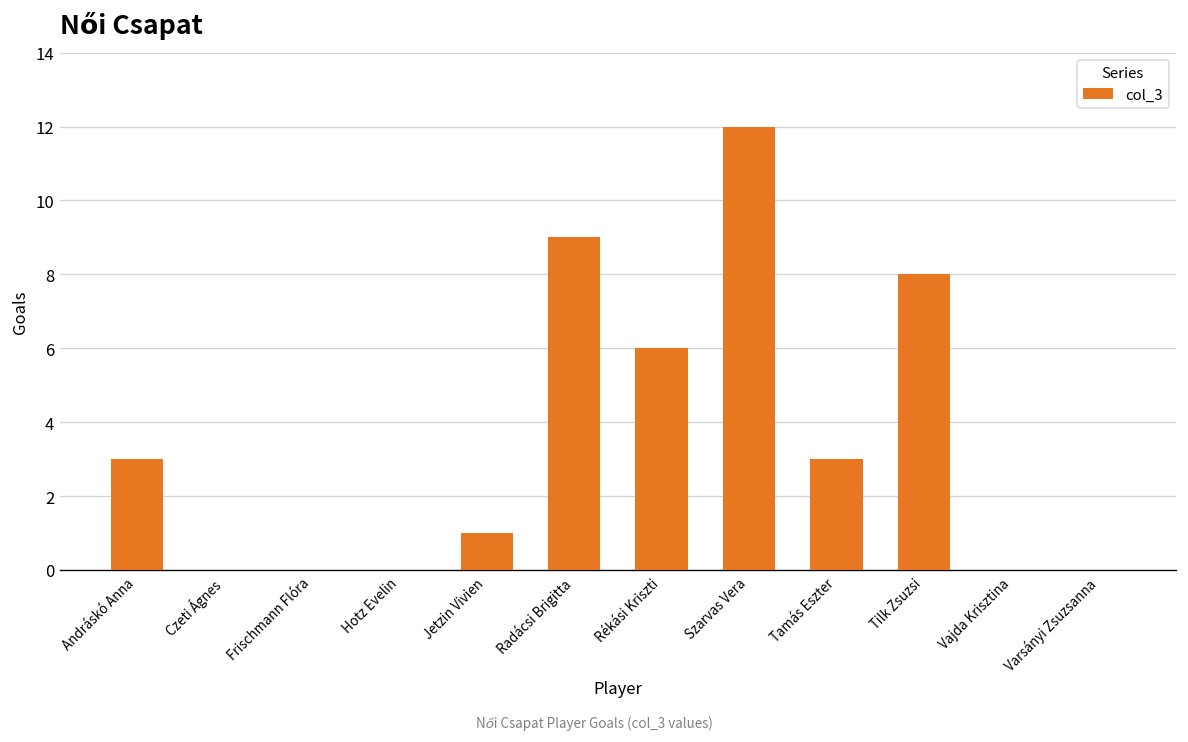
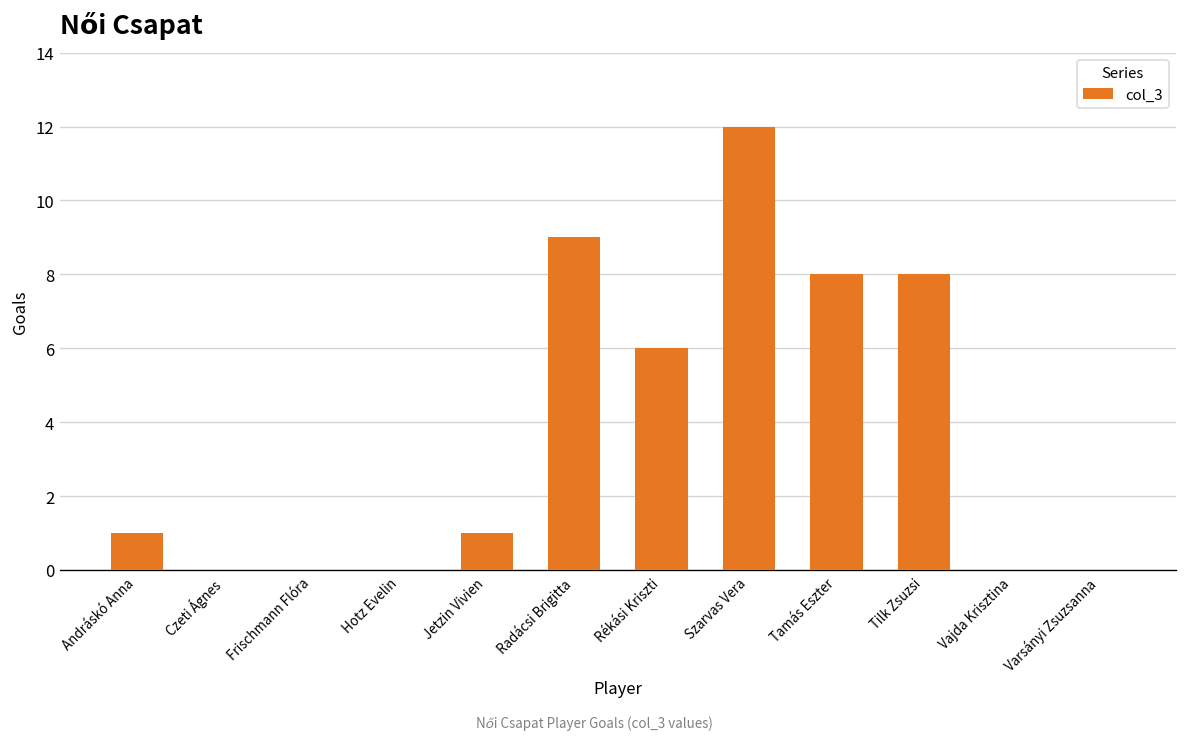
Andráskó Anna: 3 -> 1
Tamás Eszter: 3 -> 8
